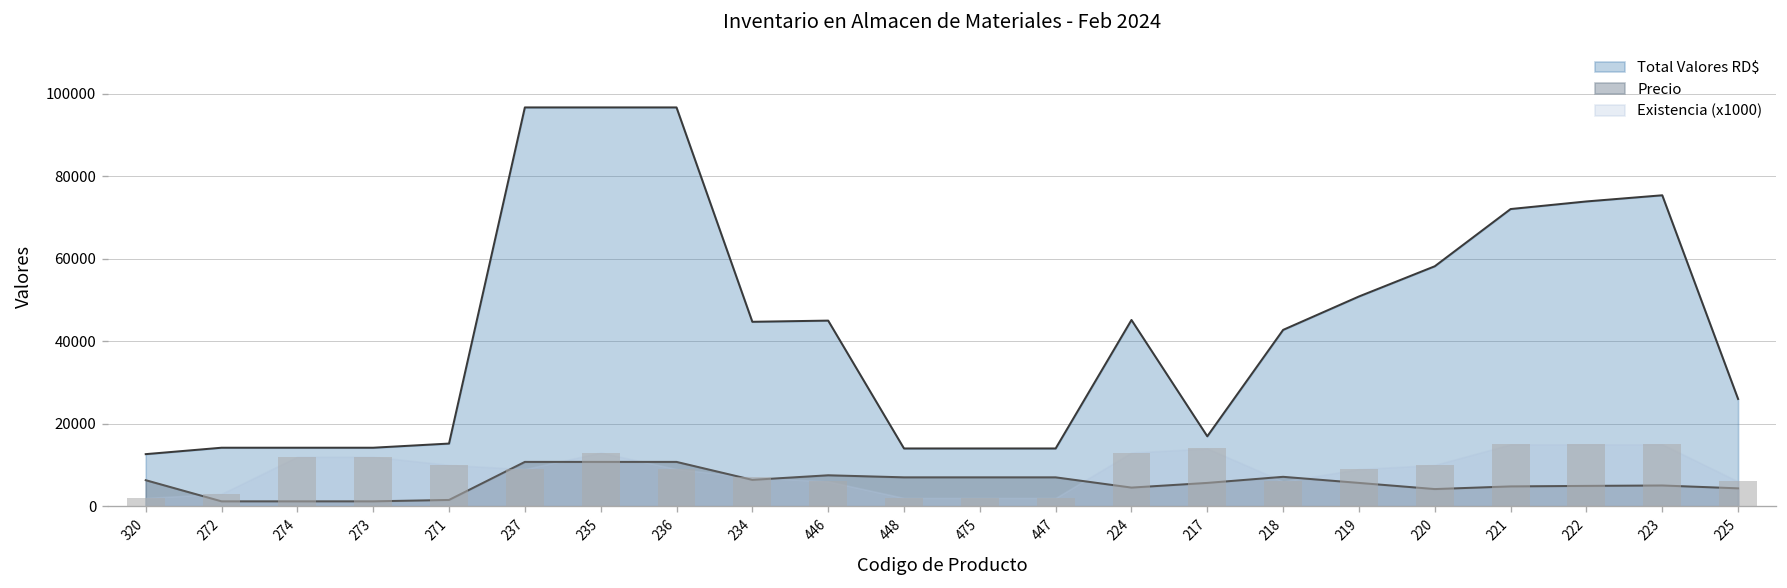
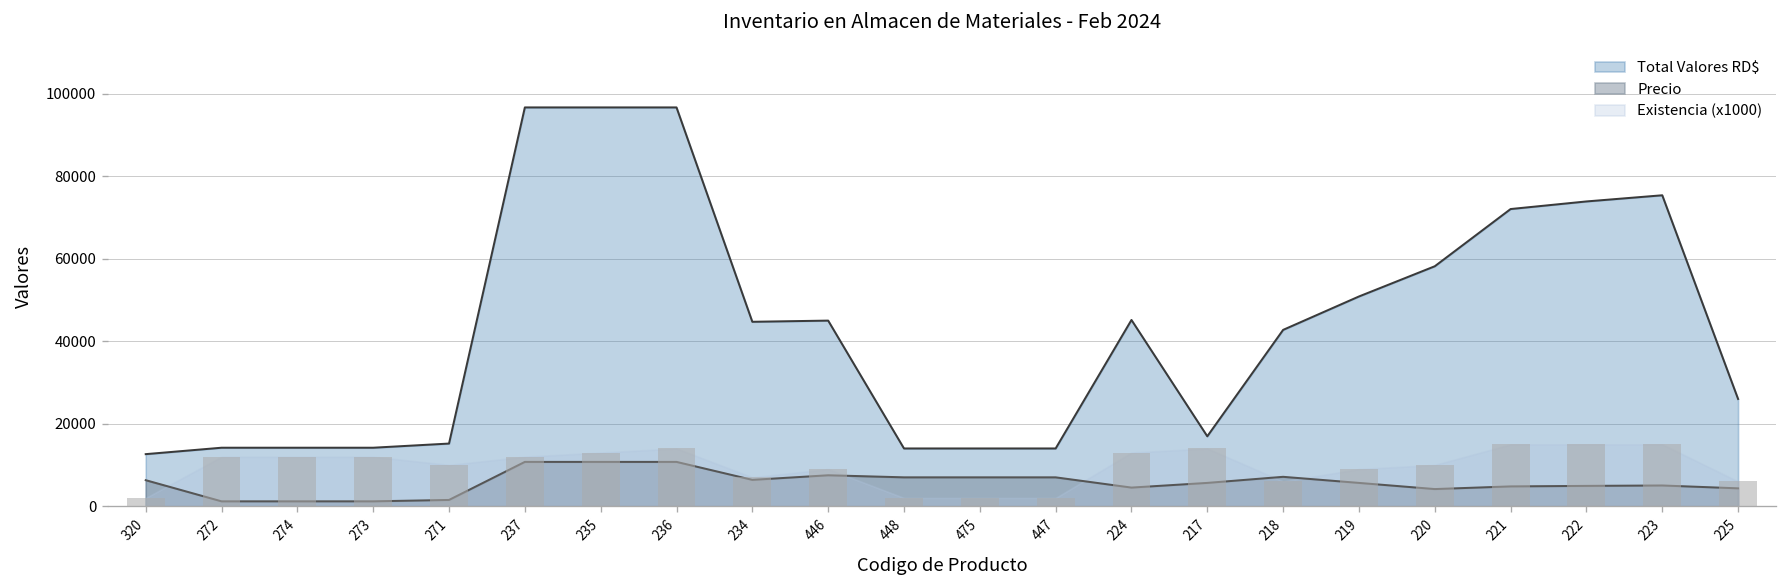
Existencia (x1000), 272: 3000 -> 12000
Existencia (x1000), 237: 9000 -> 12000
Existencia (x1000), 236: 9000 -> 14000
Existencia (x1000), 446: 6000 -> 9000
